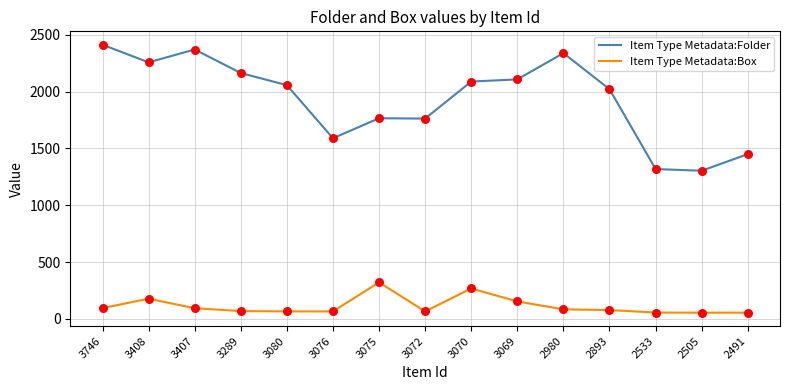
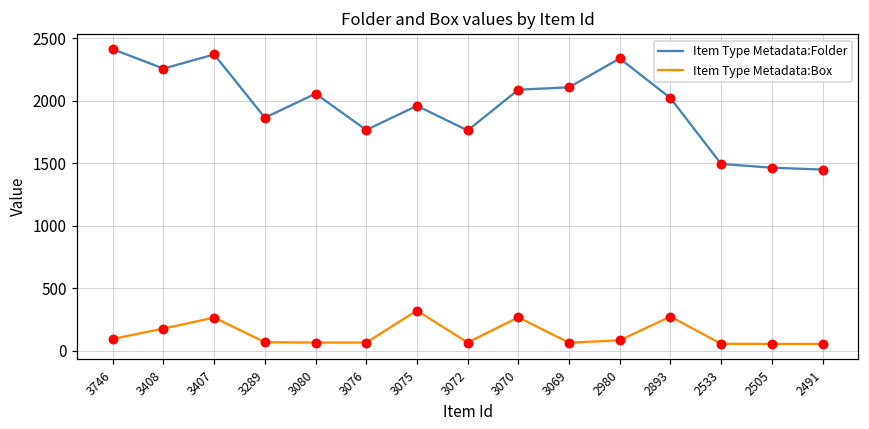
Item Type Metadata:Box, 3407: 90 -> 270
Item Type Metadata:Folder, 3289: 2160 -> 1870
Item Type Metadata:Folder, 3076: 1590 -> 1770
Item Type Metadata:Folder, 3075: 1770 -> 1960
Item Type Metadata:Box, 3069: 150 -> 70
Item Type Metadata:Box, 2893: 80 -> 270
Item Type Metadata:Folder, 2533: 1320 -> 1500
Item Type Metadata:Folder, 2505: 1300 -> 1470
